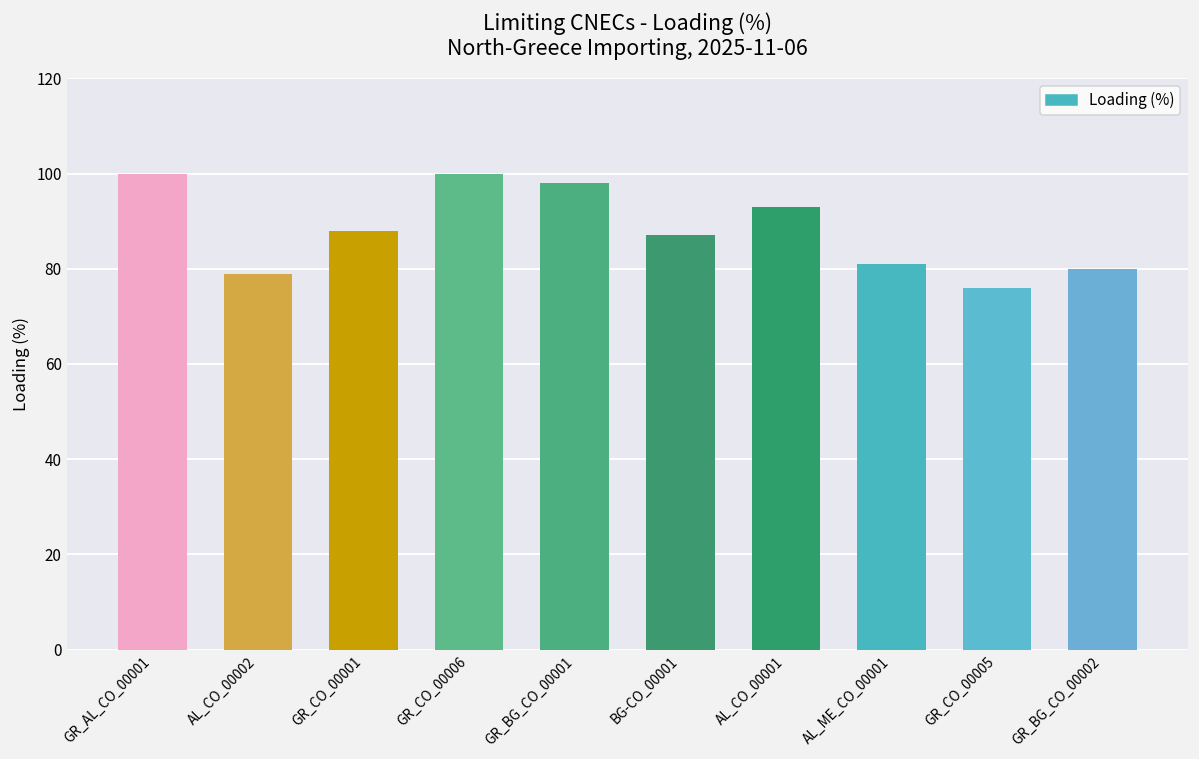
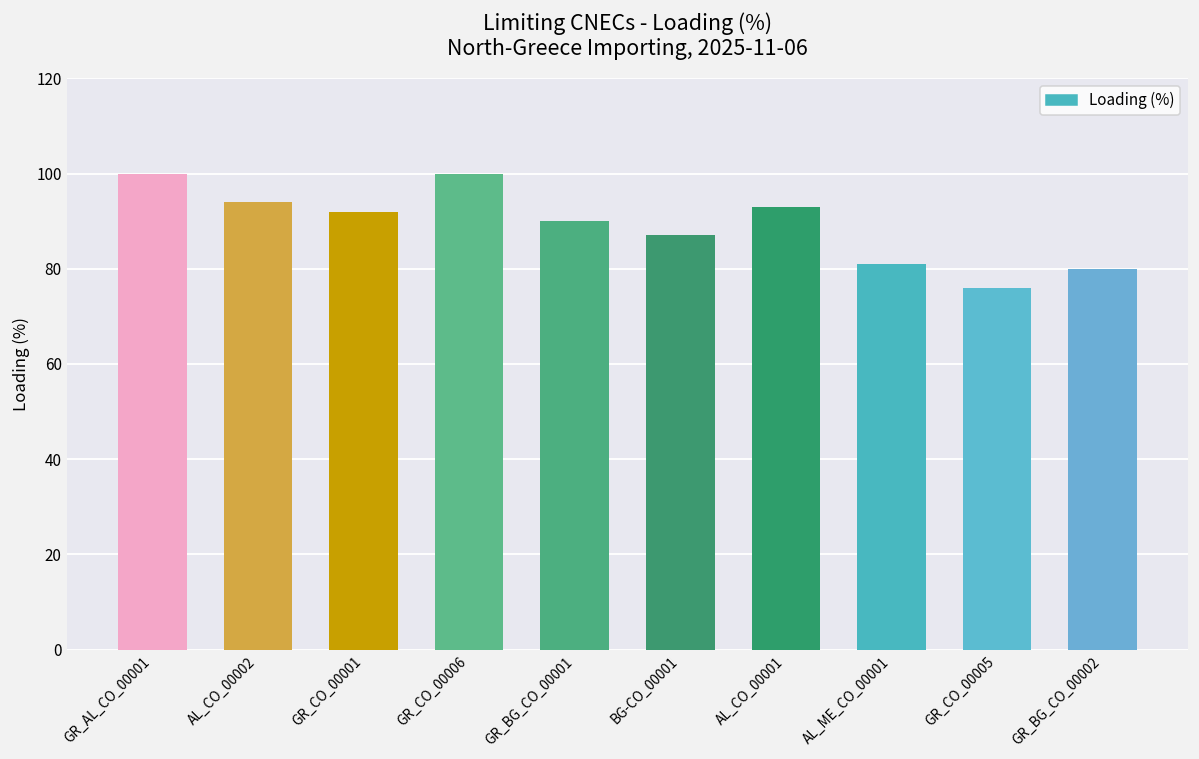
AL_CO_00002: 79 -> 94
GR_CO_00001: 88 -> 92
GR_BG_CO_00001: 98 -> 90
